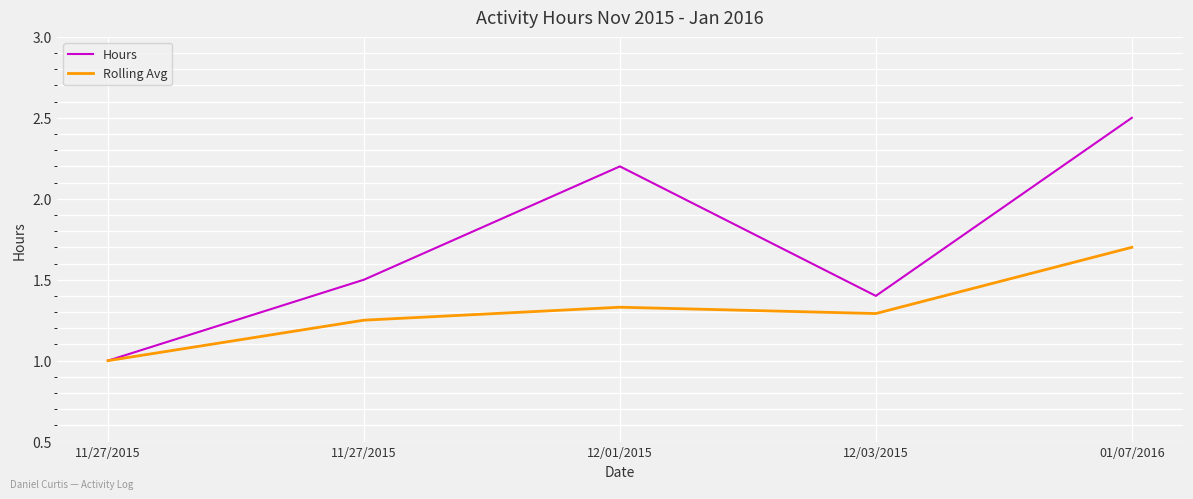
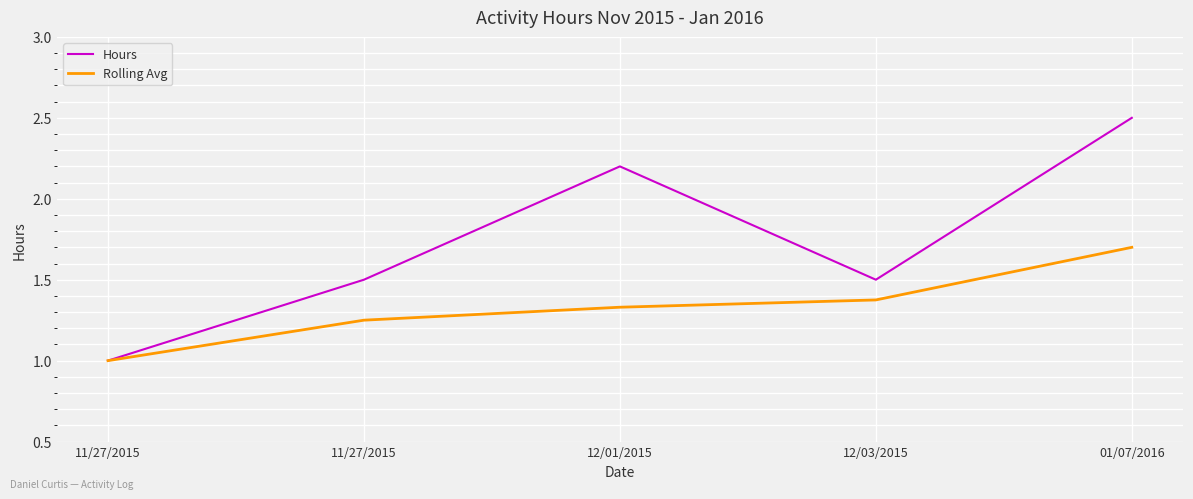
Hours, 12/03/2015: 1.4 -> 1.5
Rolling Avg, 12/03/2015: 1.29 -> 1.38
